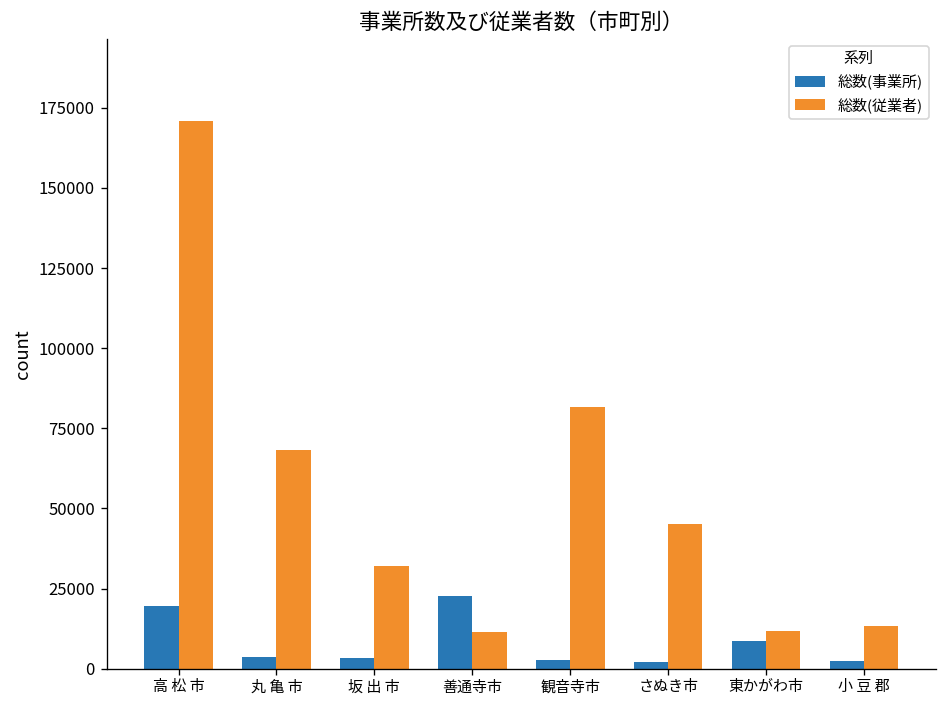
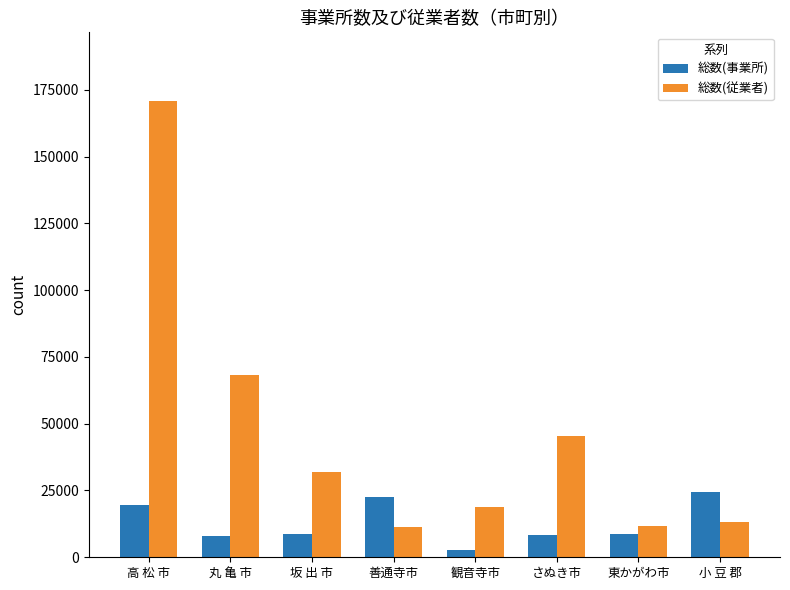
総数(事業所), 丸 亀 市: 4000 -> 8000
総数(事業所), 坂 出 市: 3000 -> 9000
総数(従業者), 観音寺市: 82000 -> 19000
総数(事業所), さぬき市: 2000 -> 8000
総数(事業所), 小 豆 郡: 2000 -> 25000
